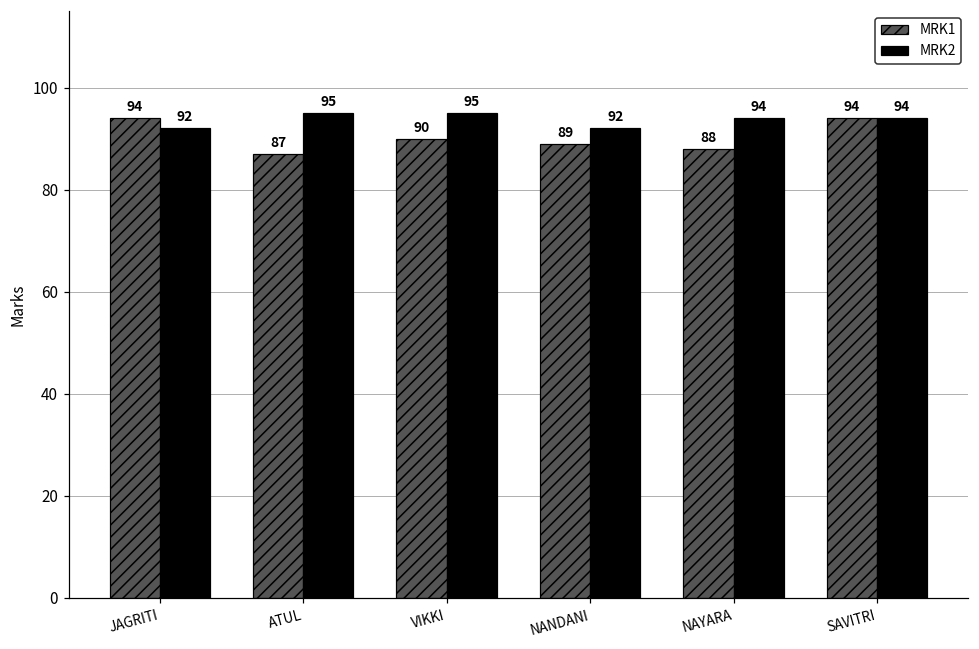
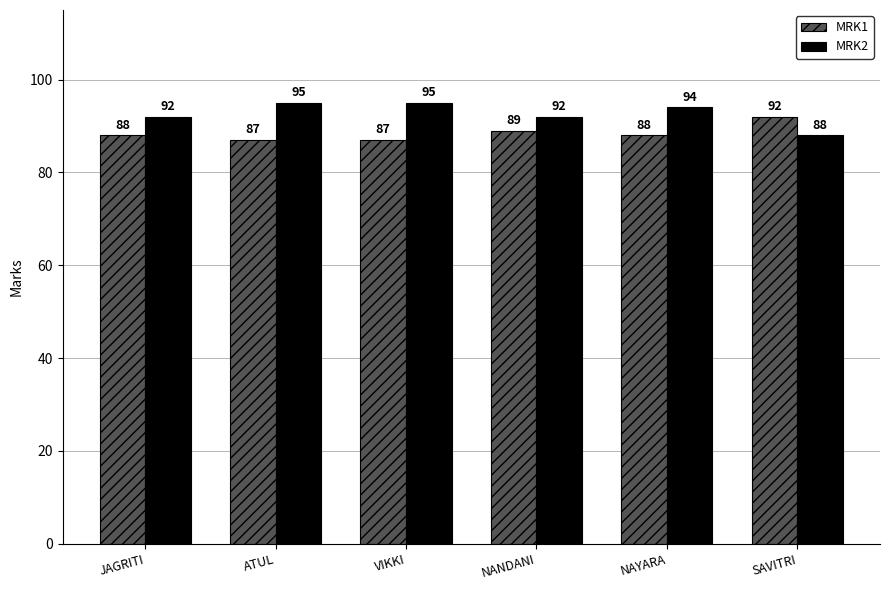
MRK1, JAGRITI: 94 -> 88
MRK1, VIKKI: 90 -> 87
MRK1, SAVITRI: 94 -> 92
MRK2, SAVITRI: 94 -> 88
